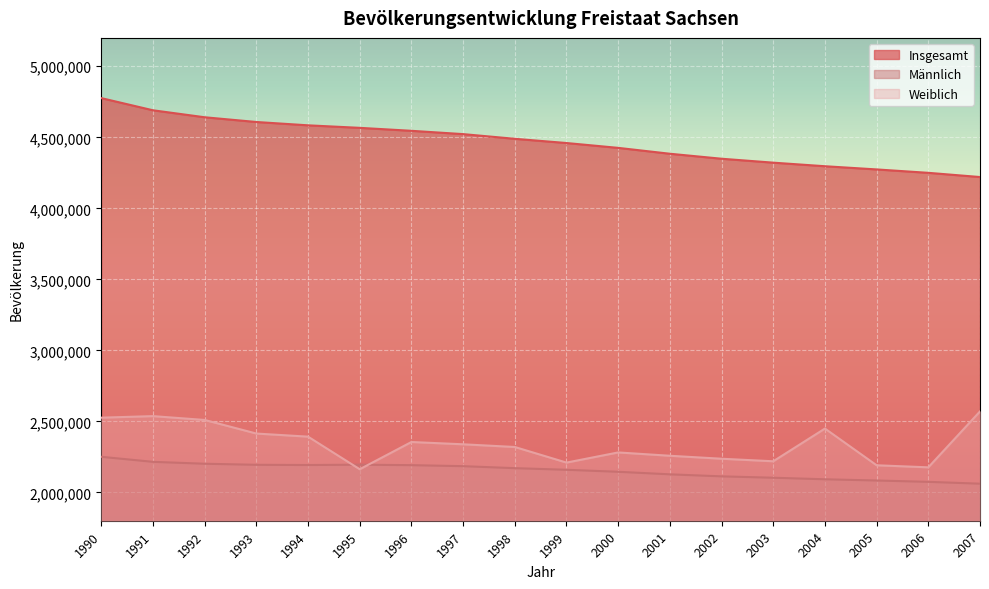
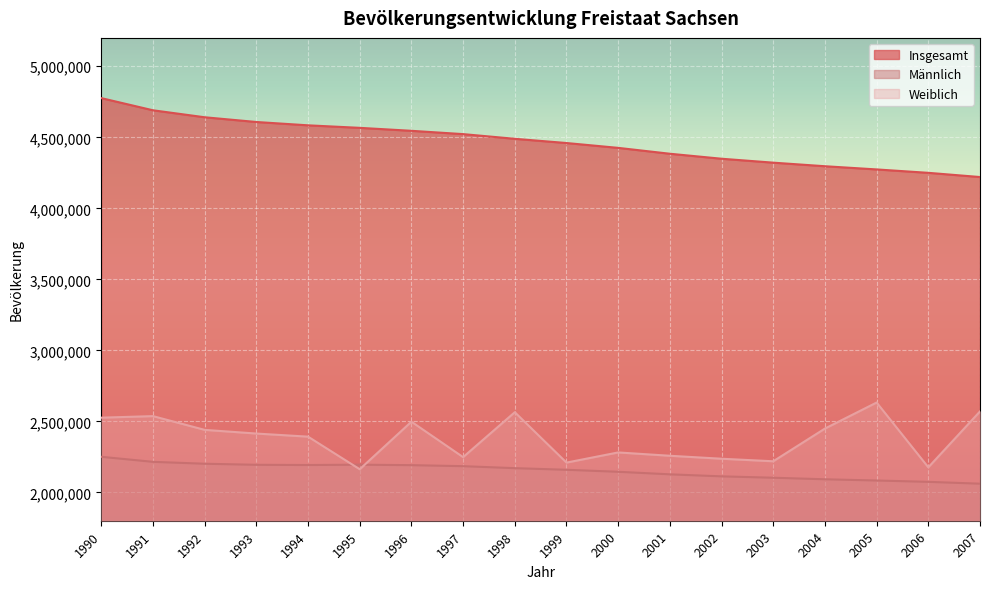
Weiblich, 1992: 2,510,000 -> 2,440,000
Weiblich, 1996: 2,350,000 -> 2,500,000
Weiblich, 1997: 2,340,000 -> 2,250,000
Weiblich, 1998: 2,320,000 -> 2,560,000
Weiblich, 2005: 2,190,000 -> 2,630,000
